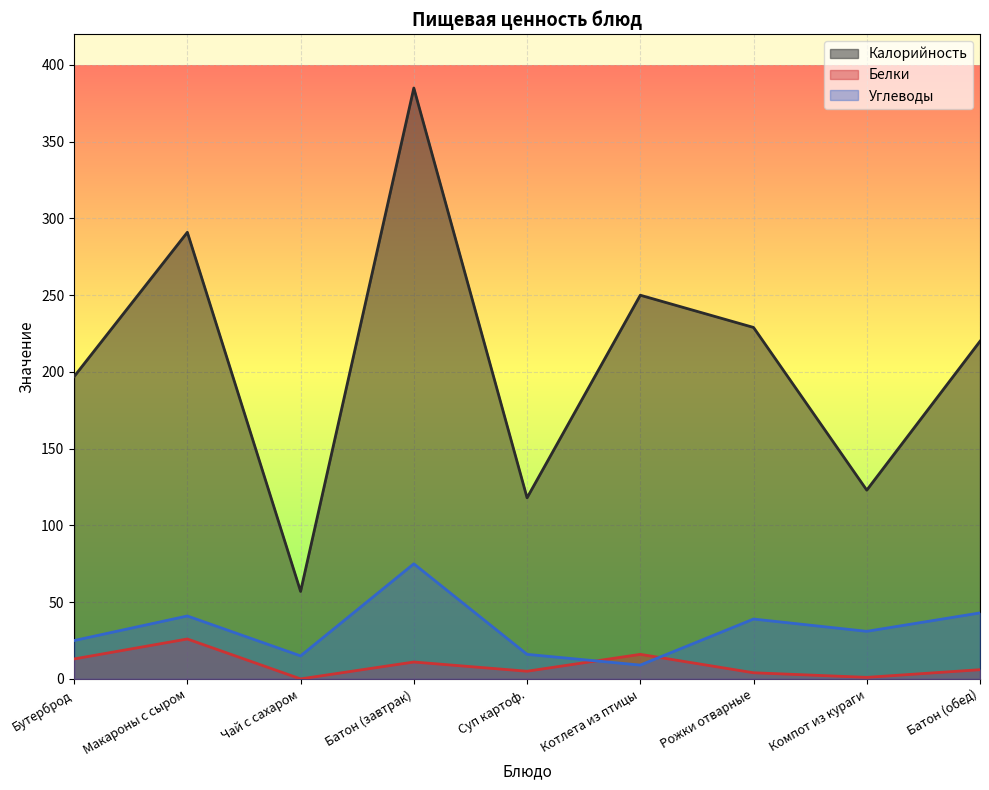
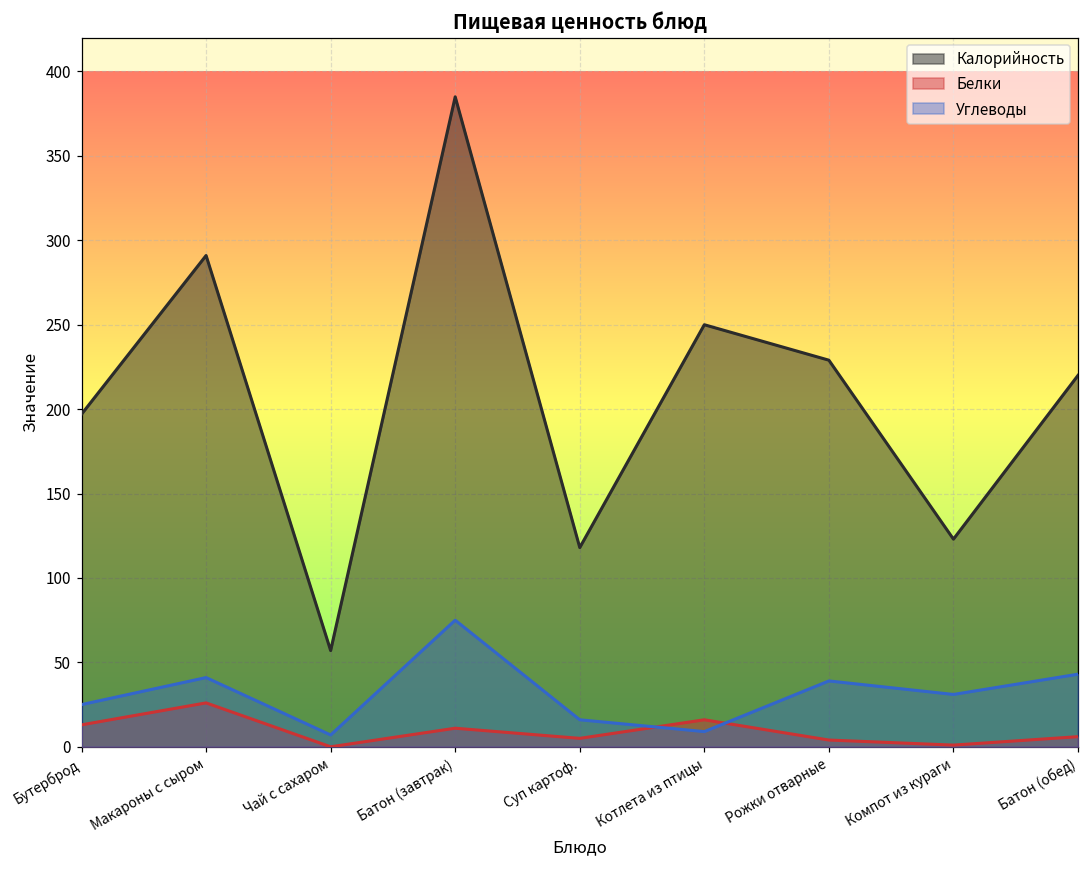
Углеводы, Чай с сахаром: 15 -> 7
